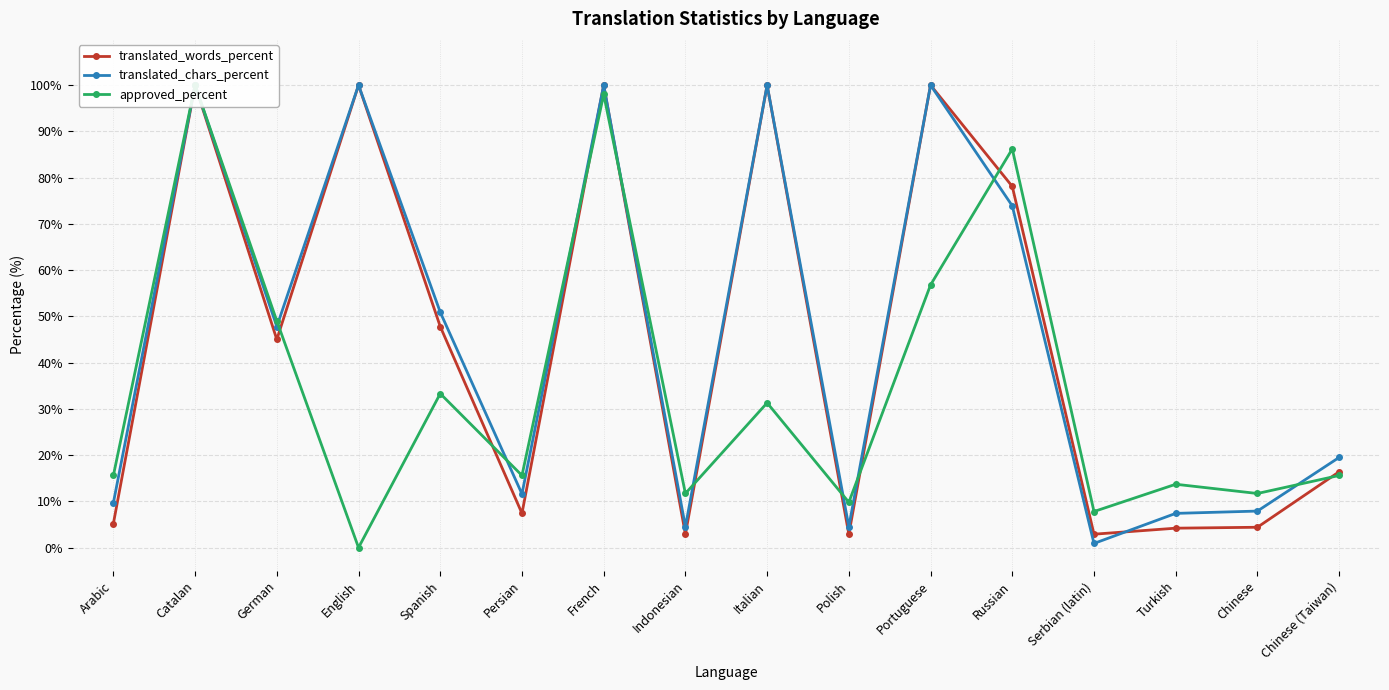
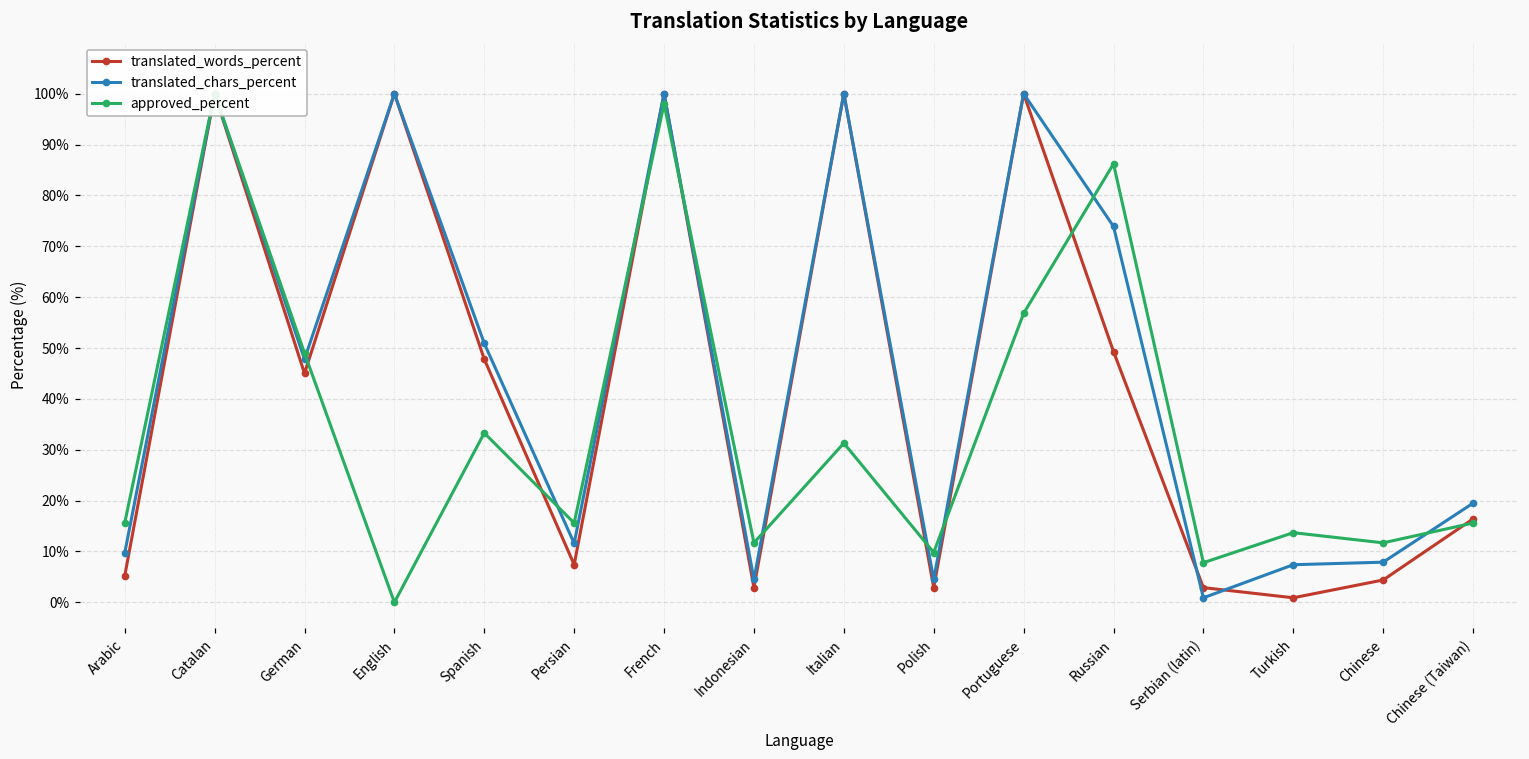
translated_words_percent, Russian: 78% -> 49%
translated_words_percent, Turkish: 4% -> 1%
